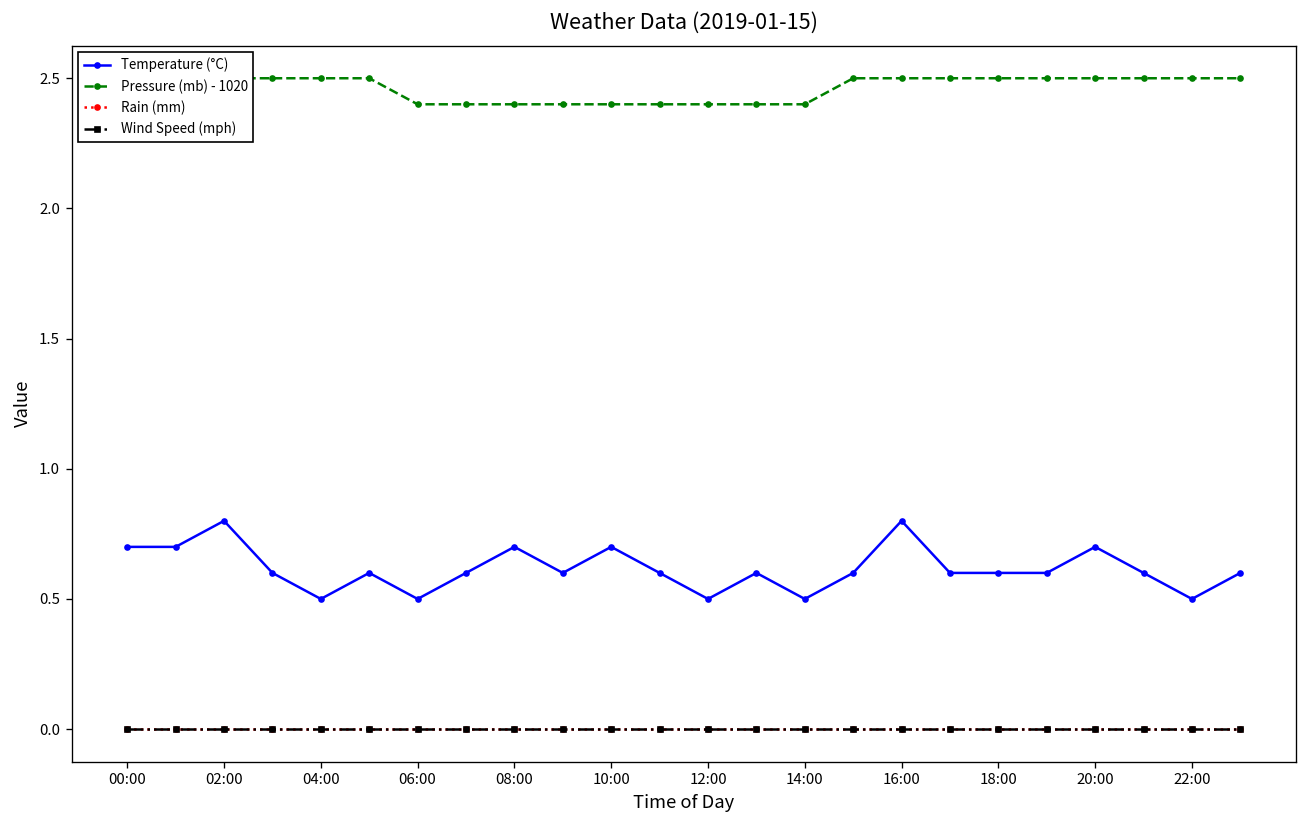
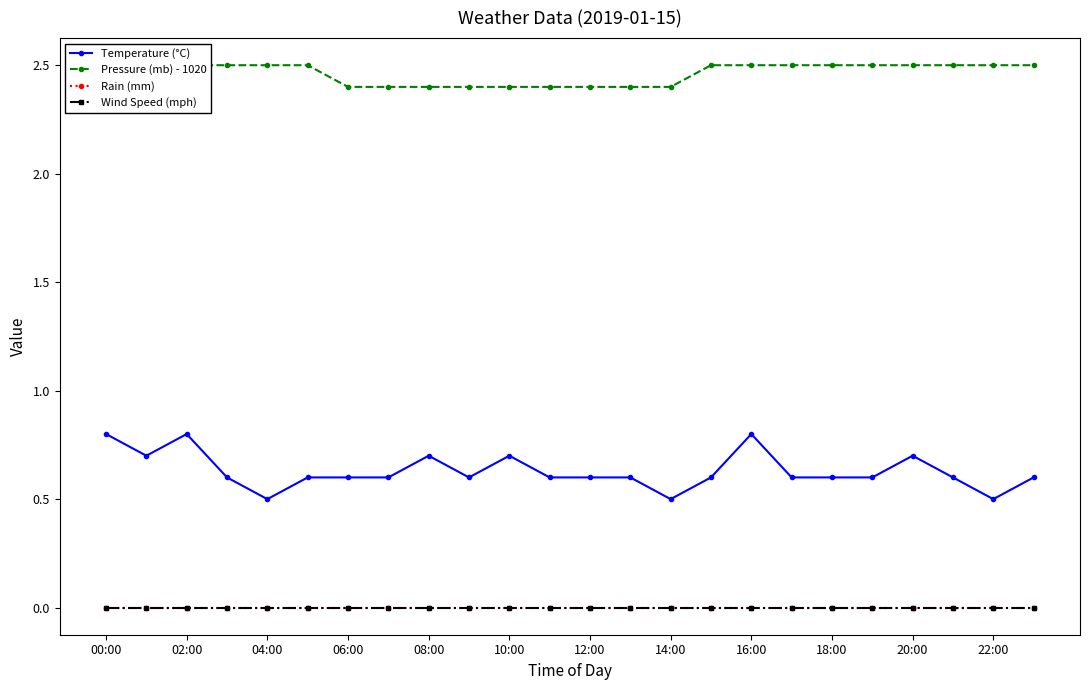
Temperature (°C), 00:00: 0.7 -> 0.8
Temperature (°C), 06:00: 0.5 -> 0.6
Temperature (°C), 12:00: 0.5 -> 0.6
